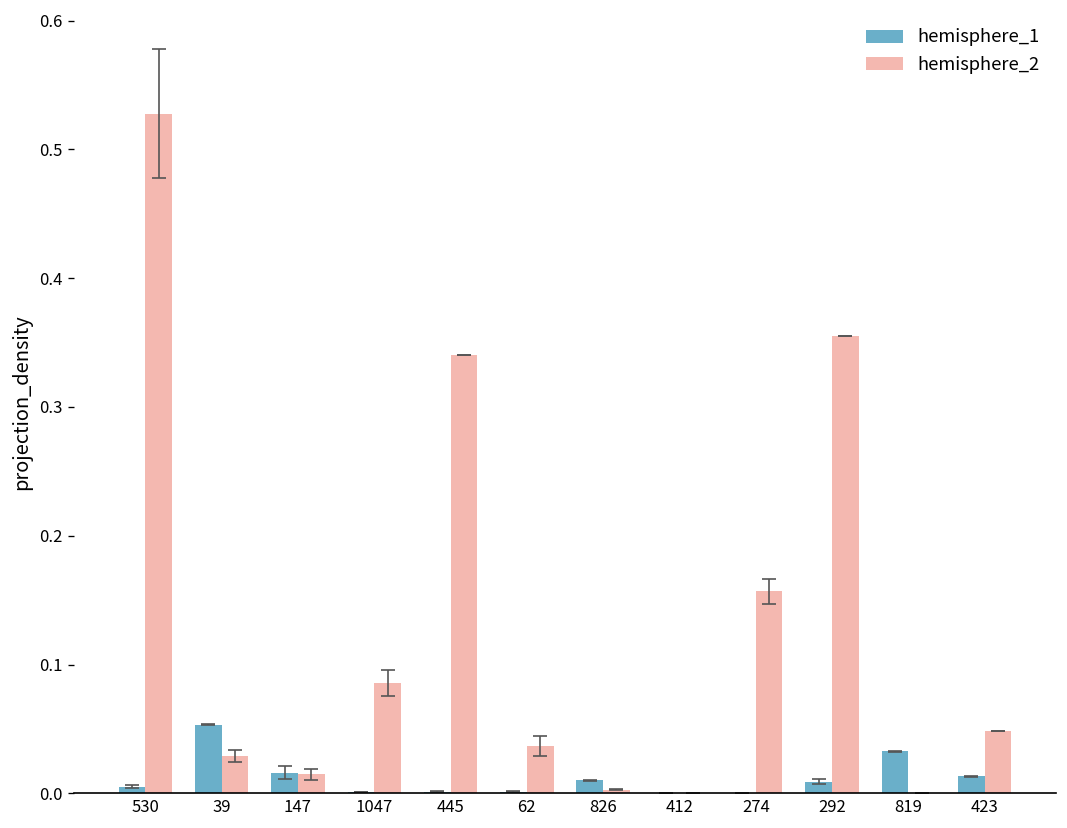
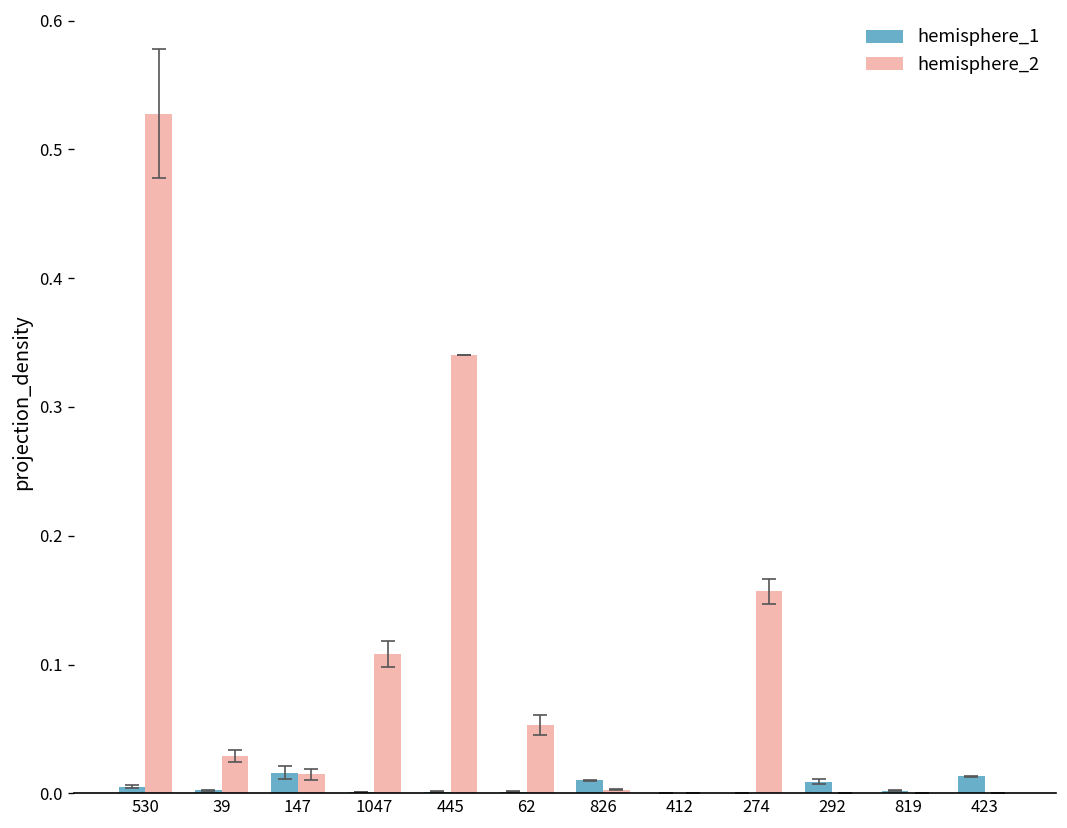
hemisphere_1, 39: 0.053 -> 0.002
hemisphere_2, 1047: 0.086 -> 0.108
hemisphere_2, 62: 0.037 -> 0.053
hemisphere_2, 292: 0.355 -> 0.000
hemisphere_1, 819: 0.033 -> 0.002
hemisphere_2, 423: 0.048 -> 0.000
